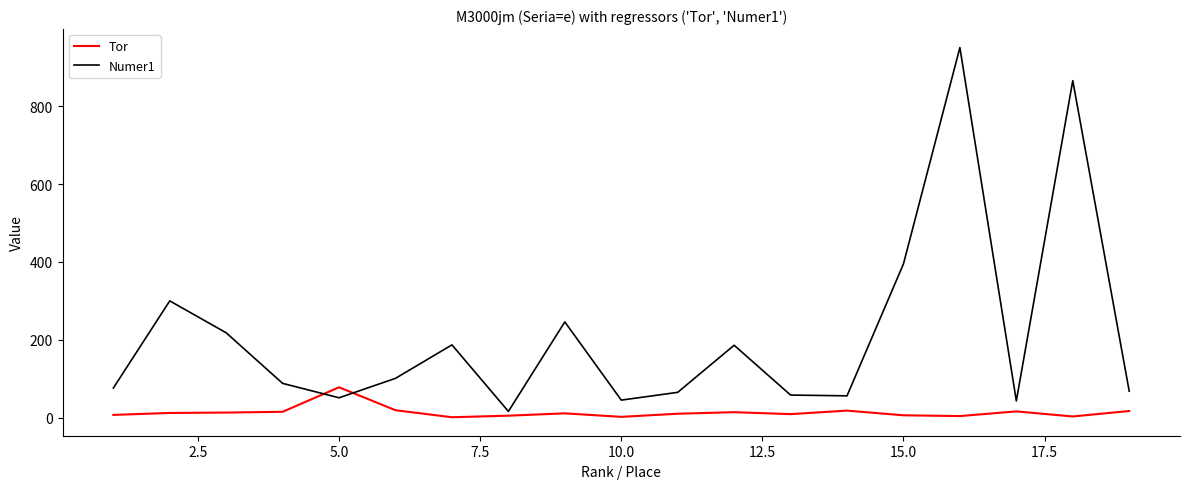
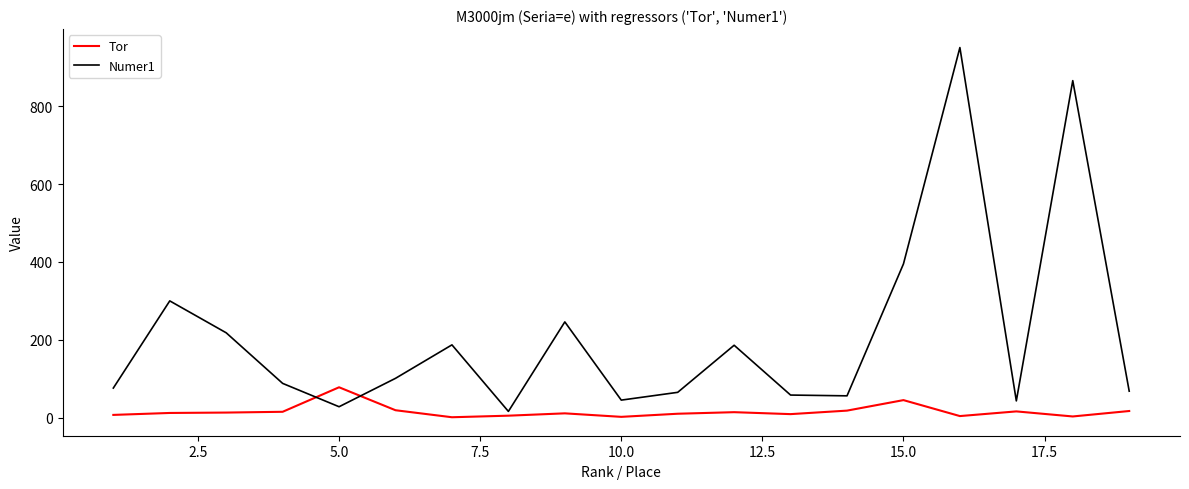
Numer1, 5.0: 50 -> 30
Tor, 15.0: 10 -> 50
